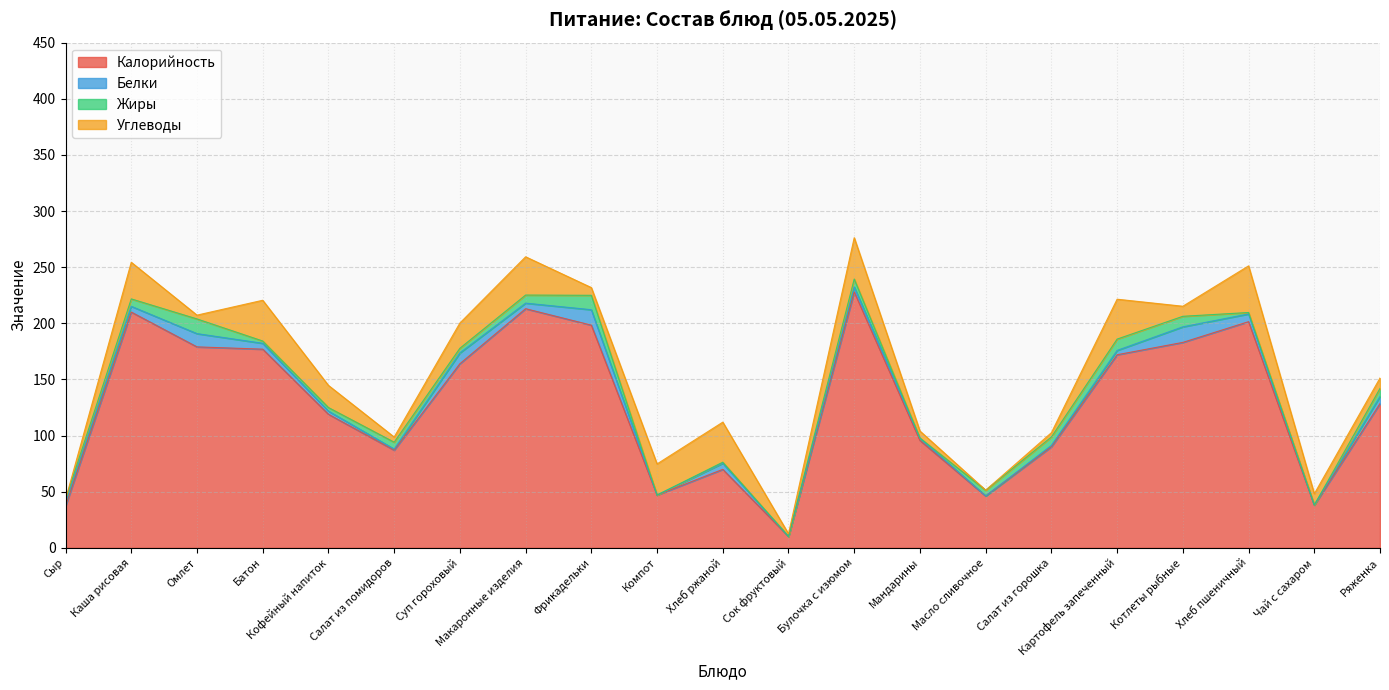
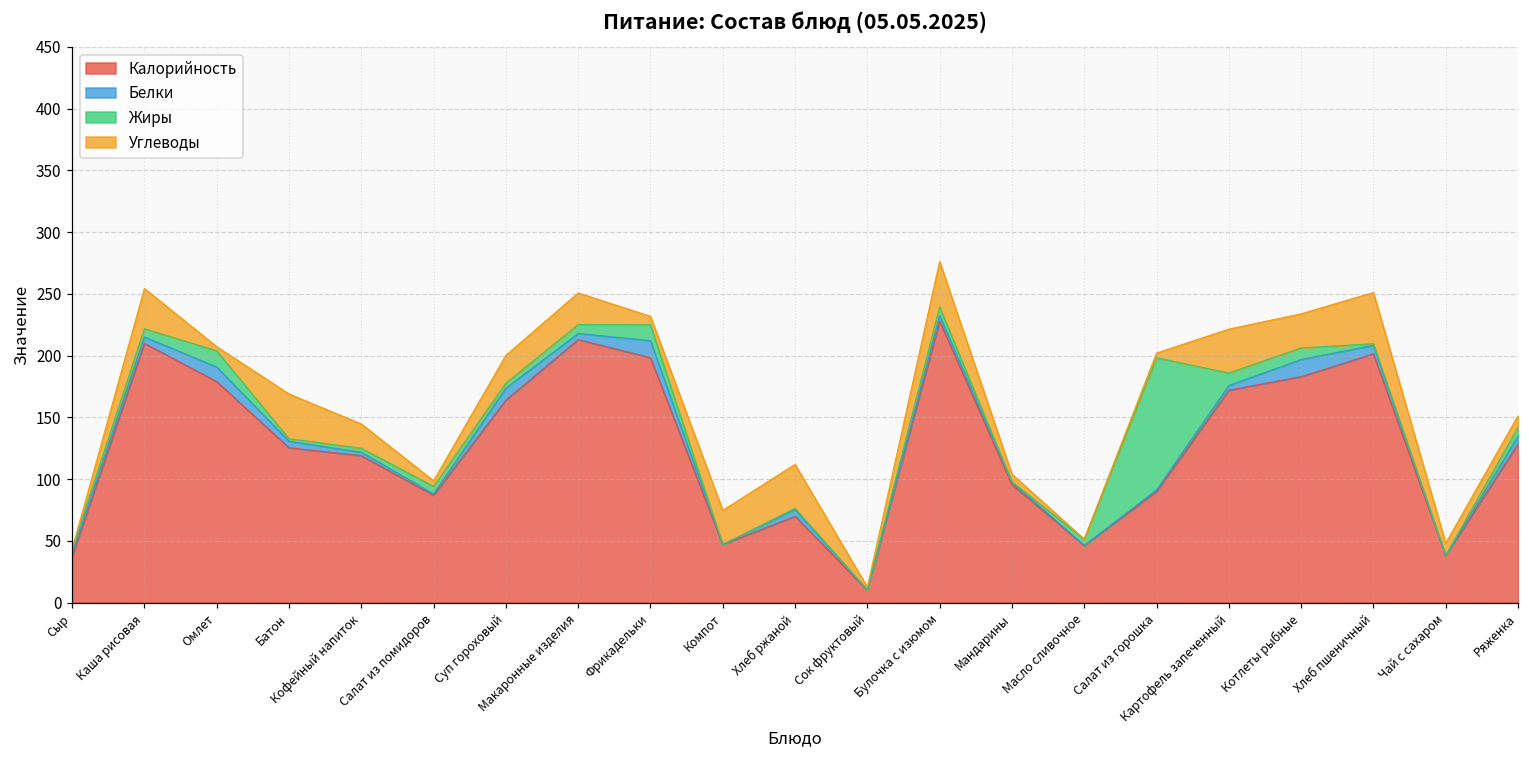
Калорийность, Батон: 177 -> 125
Углеводы, Макаронные изделия: 34 -> 26
Жиры, Салат из горошка: 8 -> 107
Углеводы, Котлеты рыбные: 9 -> 28
